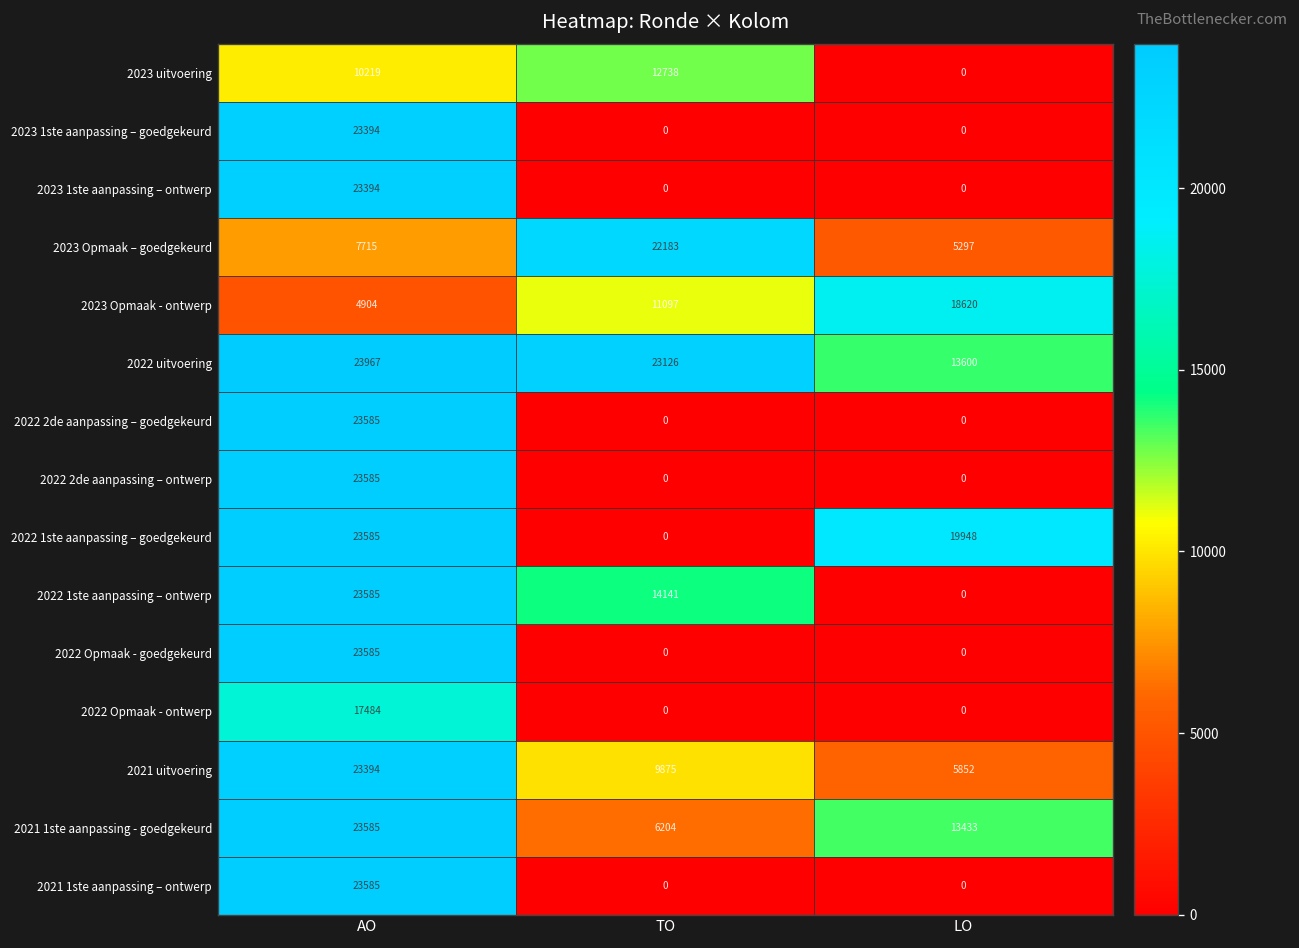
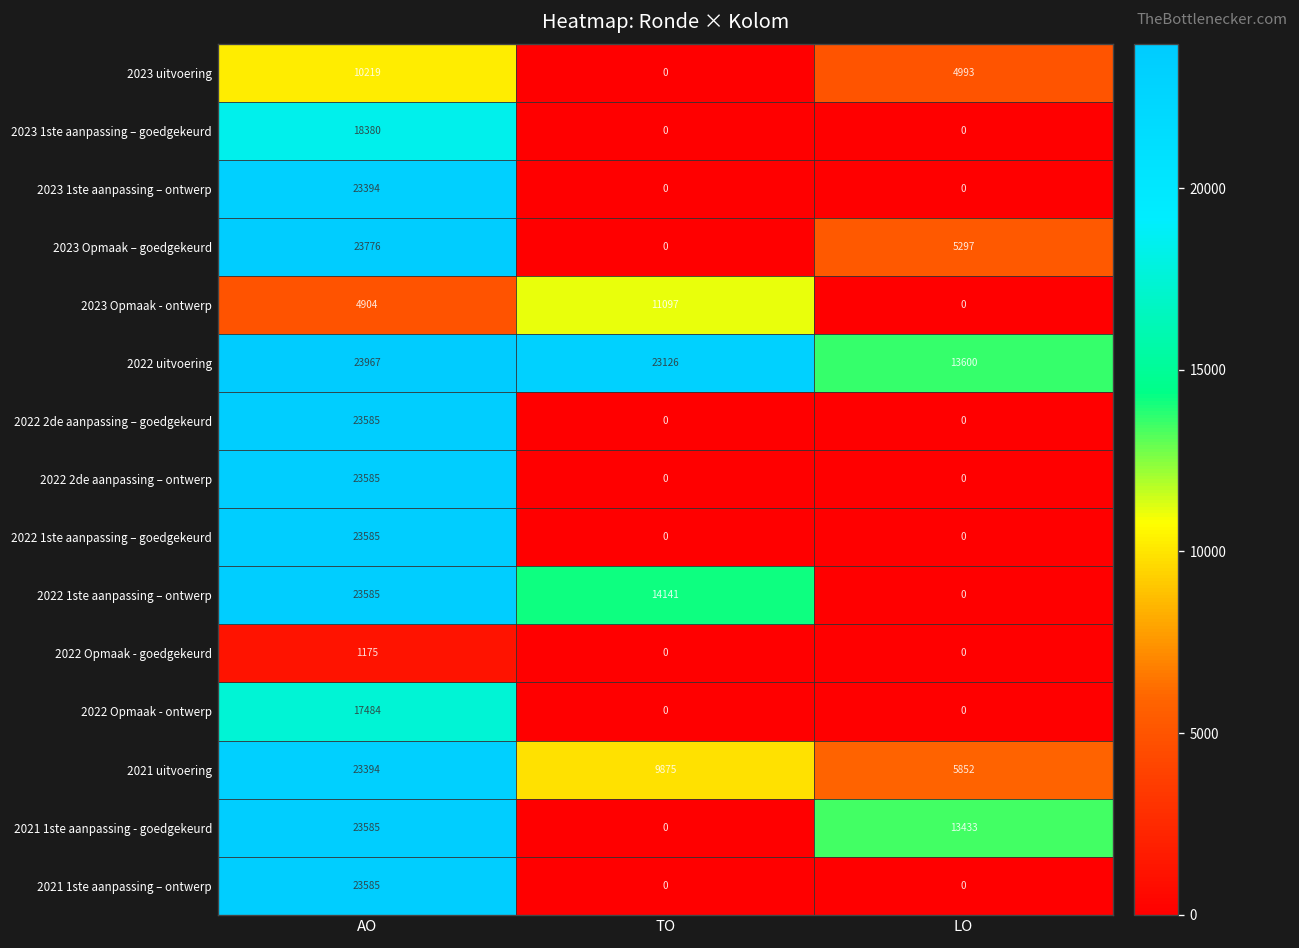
2023 uitvoering, TO: 12738 -> 0
2023 uitvoering, LO: 0 -> 4993
2023 1ste aanpassing – goedgekeurd, AO: 23394 -> 18380
2023 Opmaak – goedgekeurd, AO: 7715 -> 23776
2023 Opmaak – goedgekeurd, TO: 22183 -> 0
2023 Opmaak - ontwerp, LO: 18620 -> 0
2022 1ste aanpassing – goedgekeurd, LO: 19948 -> 0
2022 Opmaak - goedgekeurd, AO: 23585 -> 1175
2021 1ste aanpassing - goedgekeurd, TO: 6204 -> 0
